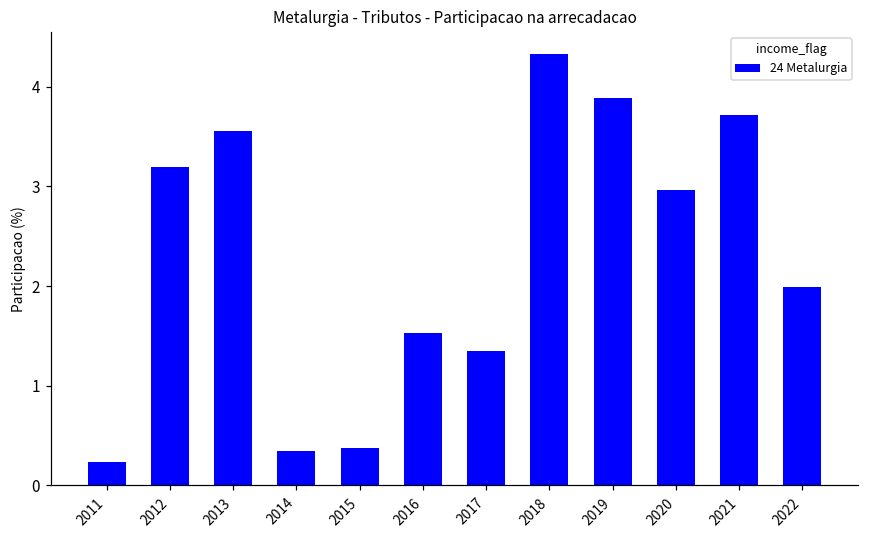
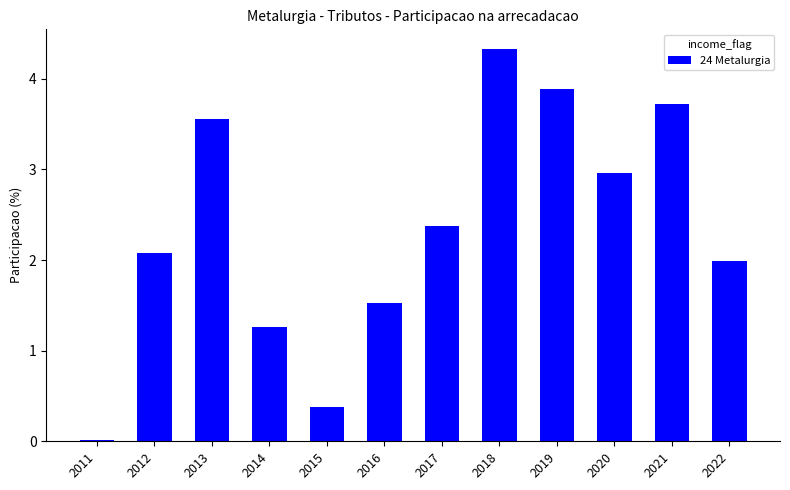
2011: 0.2 -> 0.0
2012: 3.2 -> 2.1
2014: 0.4 -> 1.3
2017: 1.4 -> 2.4
